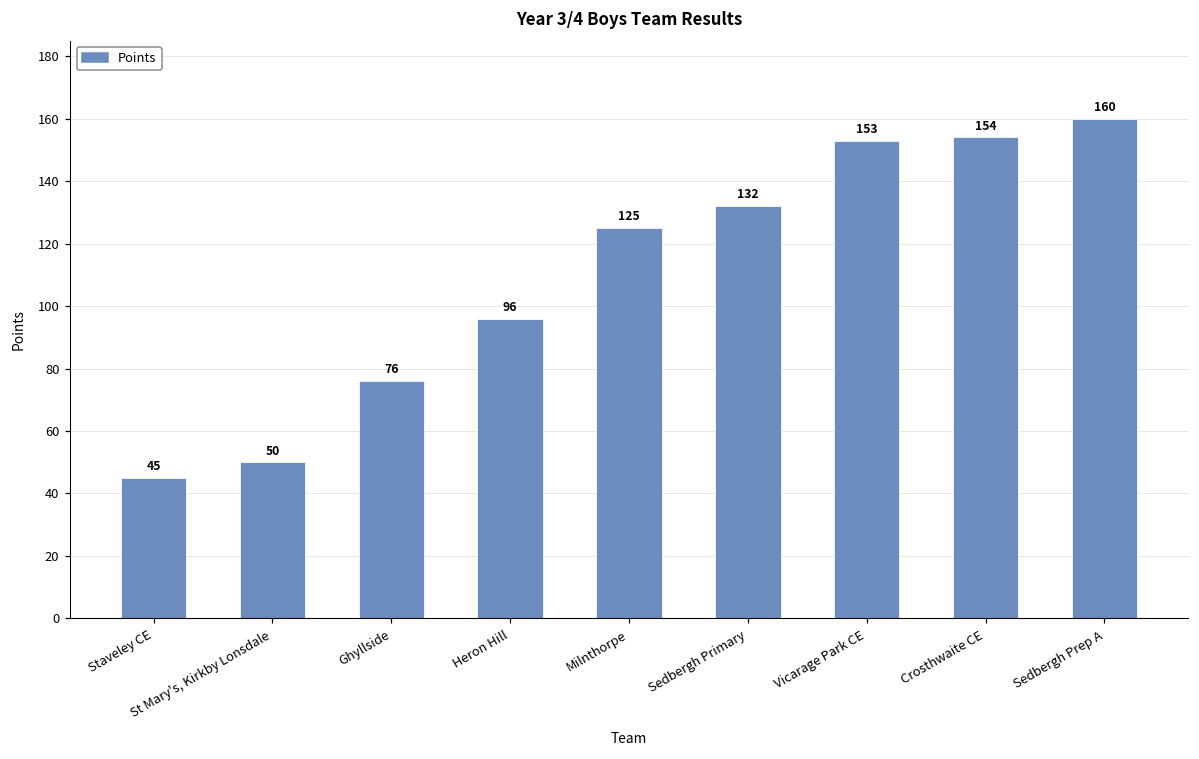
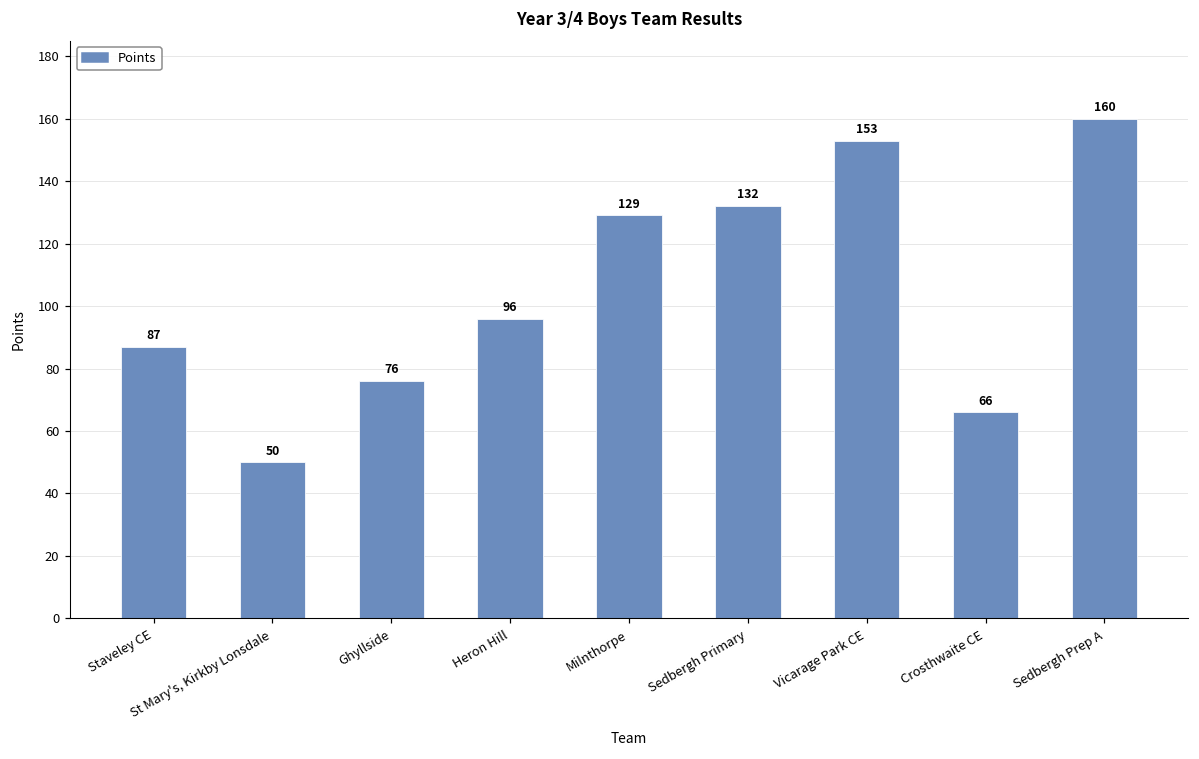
Staveley CE: 45 -> 87
Milnthorpe: 125 -> 129
Crosthwaite CE: 154 -> 66
